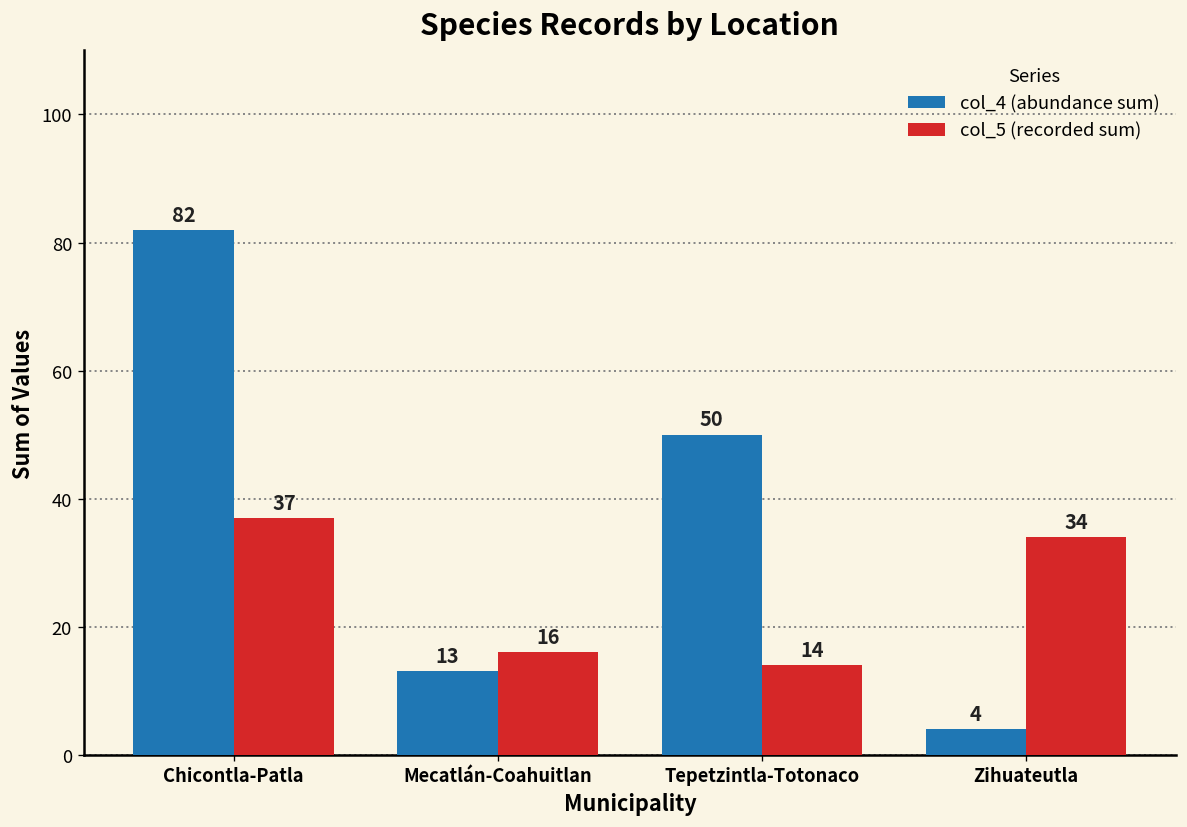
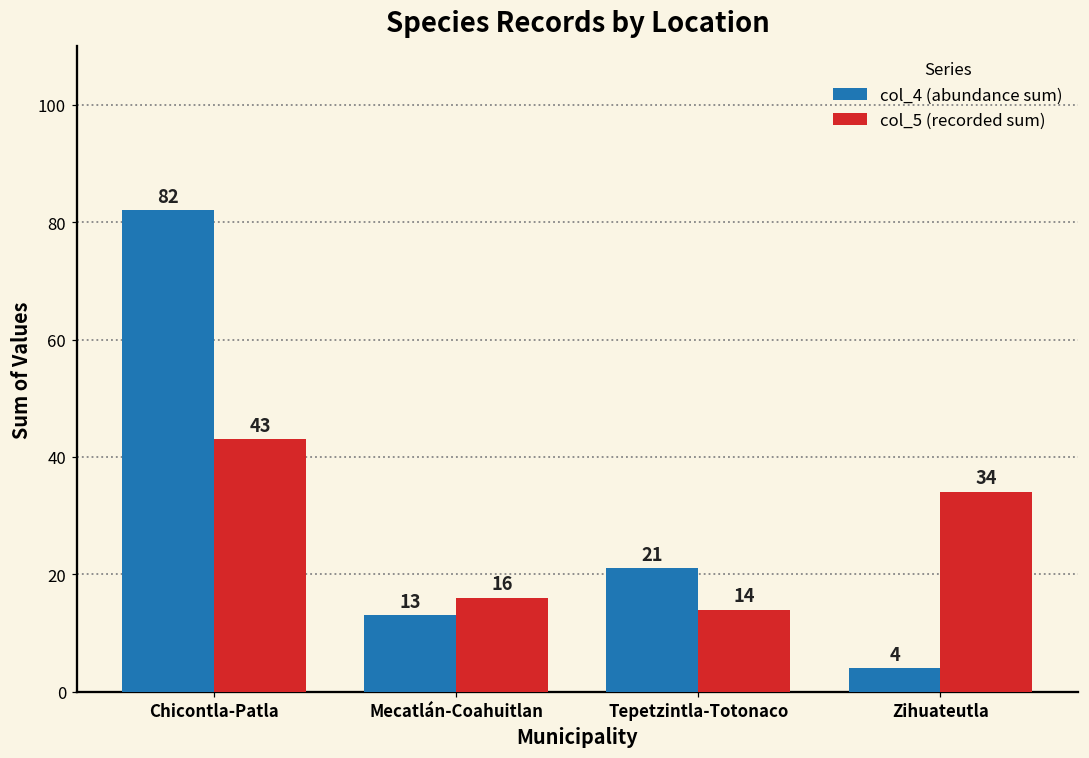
col_5 (recorded sum), Chicontla-Patla: 37 -> 43
col_4 (abundance sum), Tepetzintla-Totonaco: 50 -> 21
